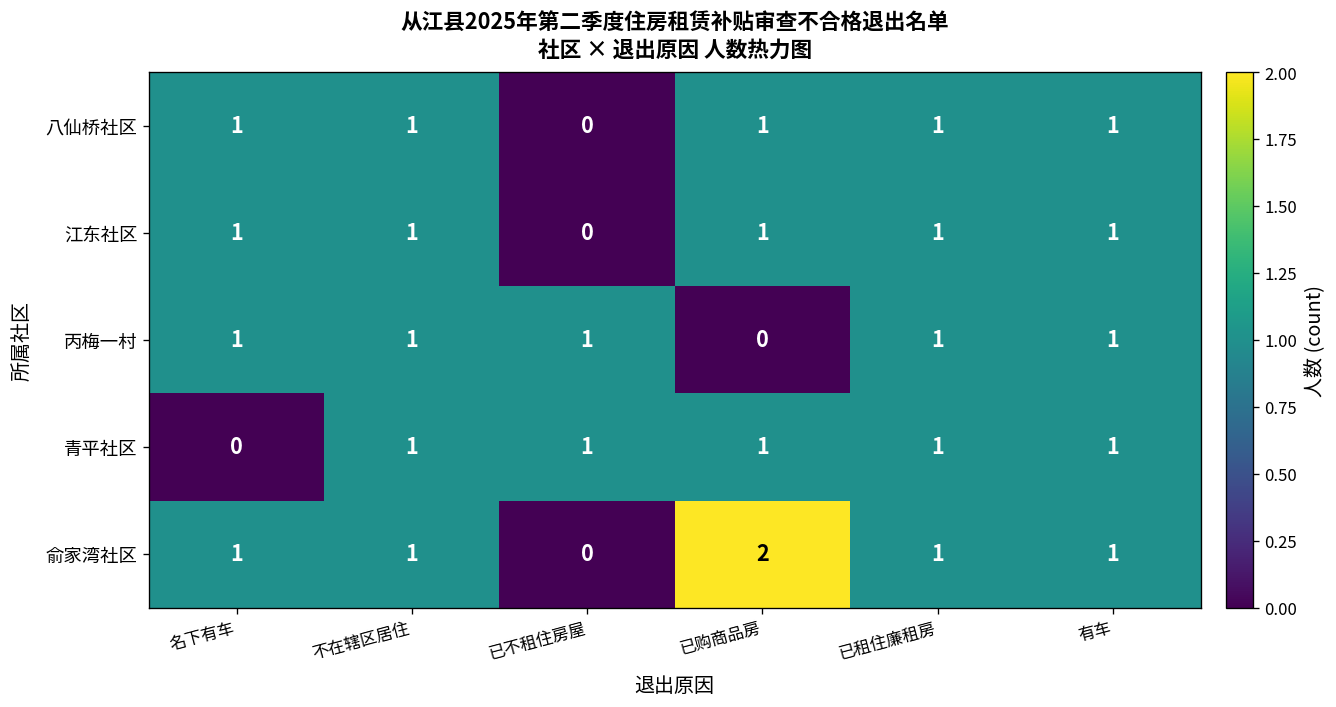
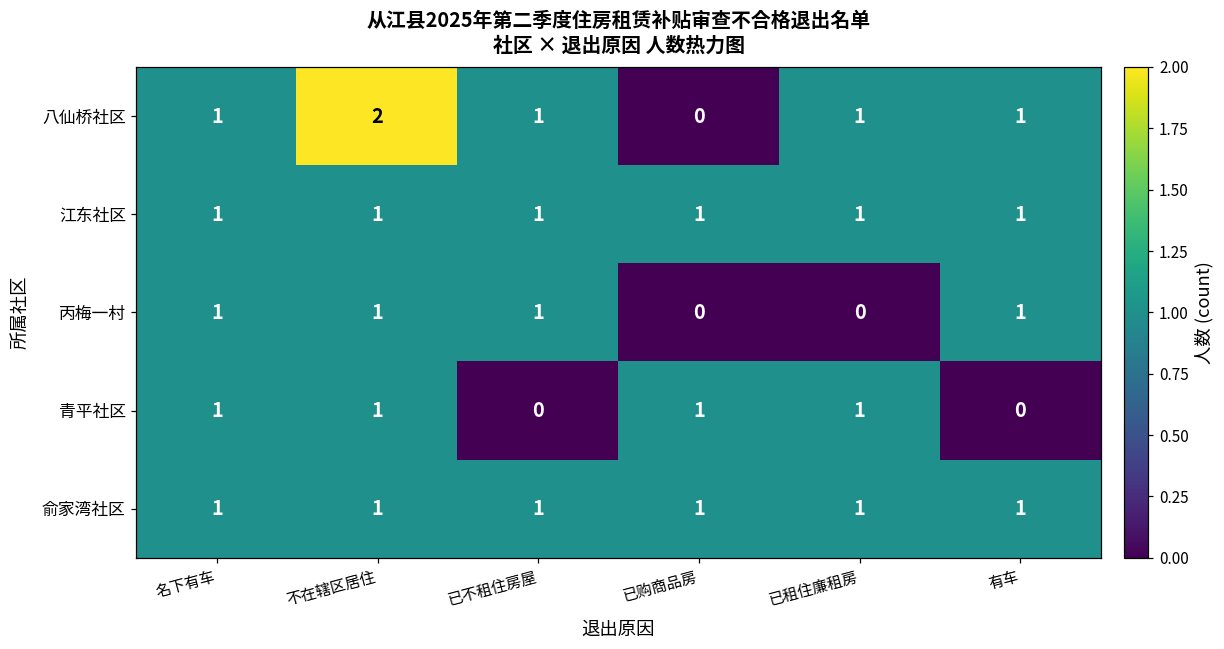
八仙桥社区, 不在辖区居住: 1 -> 2
八仙桥社区, 已不租住房屋: 0 -> 1
八仙桥社区, 已购商品房: 1 -> 0
江东社区, 已不租住房屋: 0 -> 1
丙梅一村, 已租住廉租房: 1 -> 0
青平社区, 名下有车: 0 -> 1
青平社区, 已不租住房屋: 1 -> 0
青平社区, 有车: 1 -> 0
俞家湾社区, 已不租住房屋: 0 -> 1
俞家湾社区, 已购商品房: 2 -> 1
